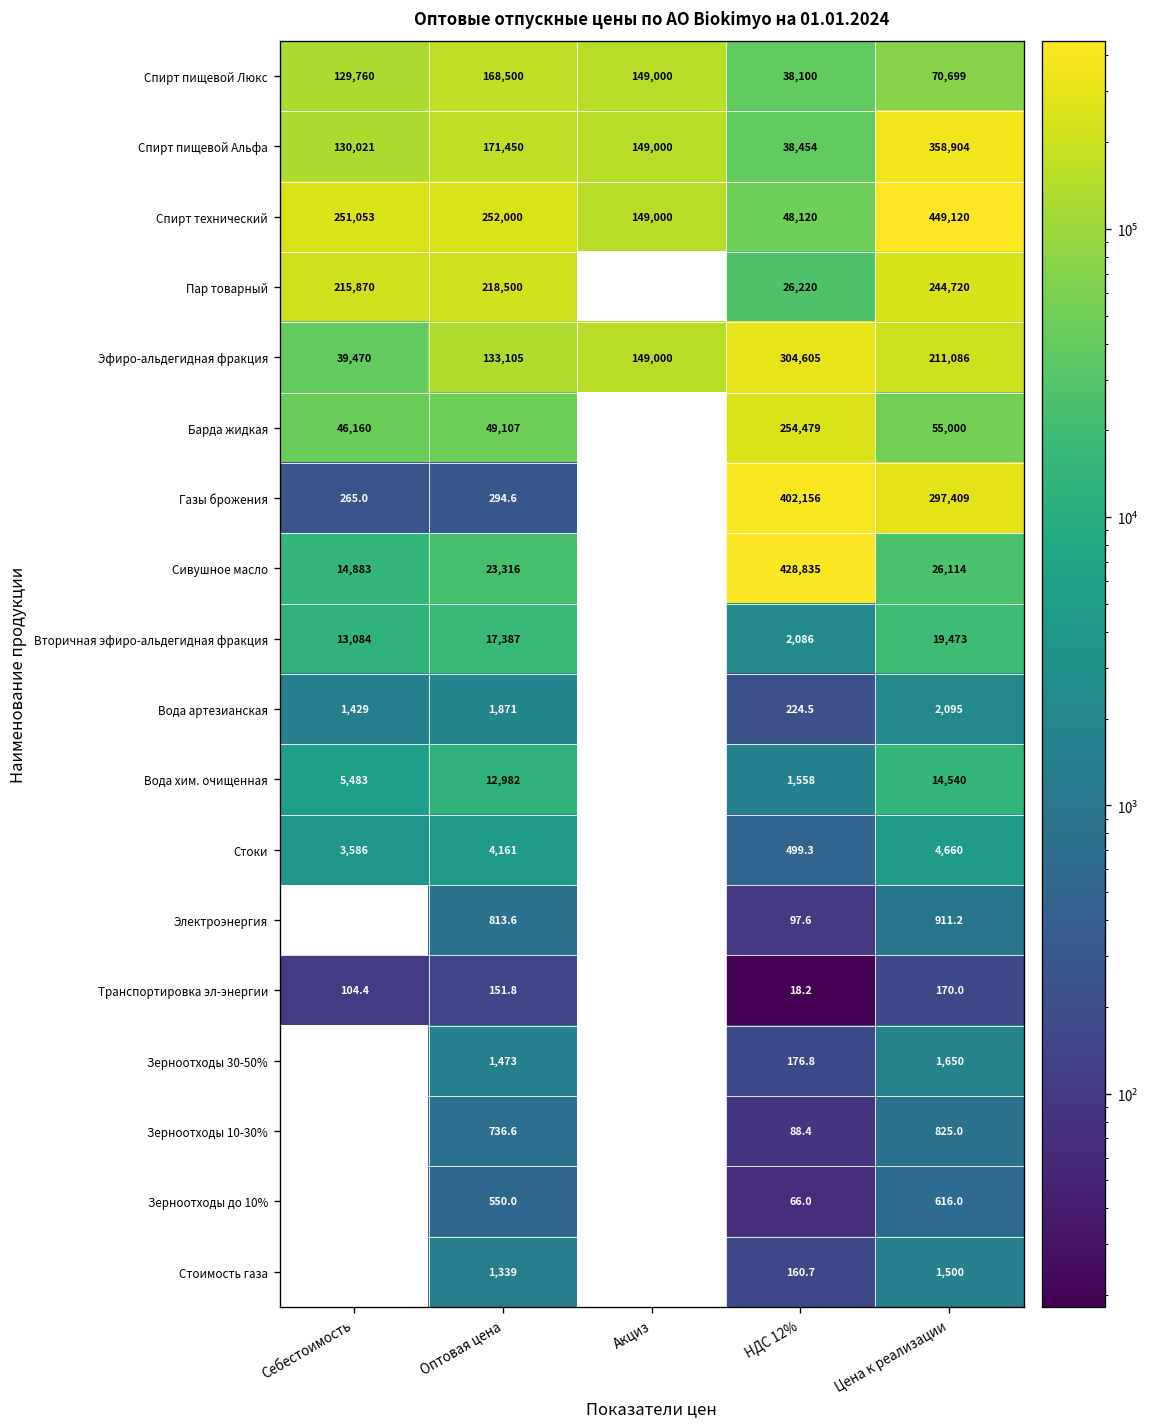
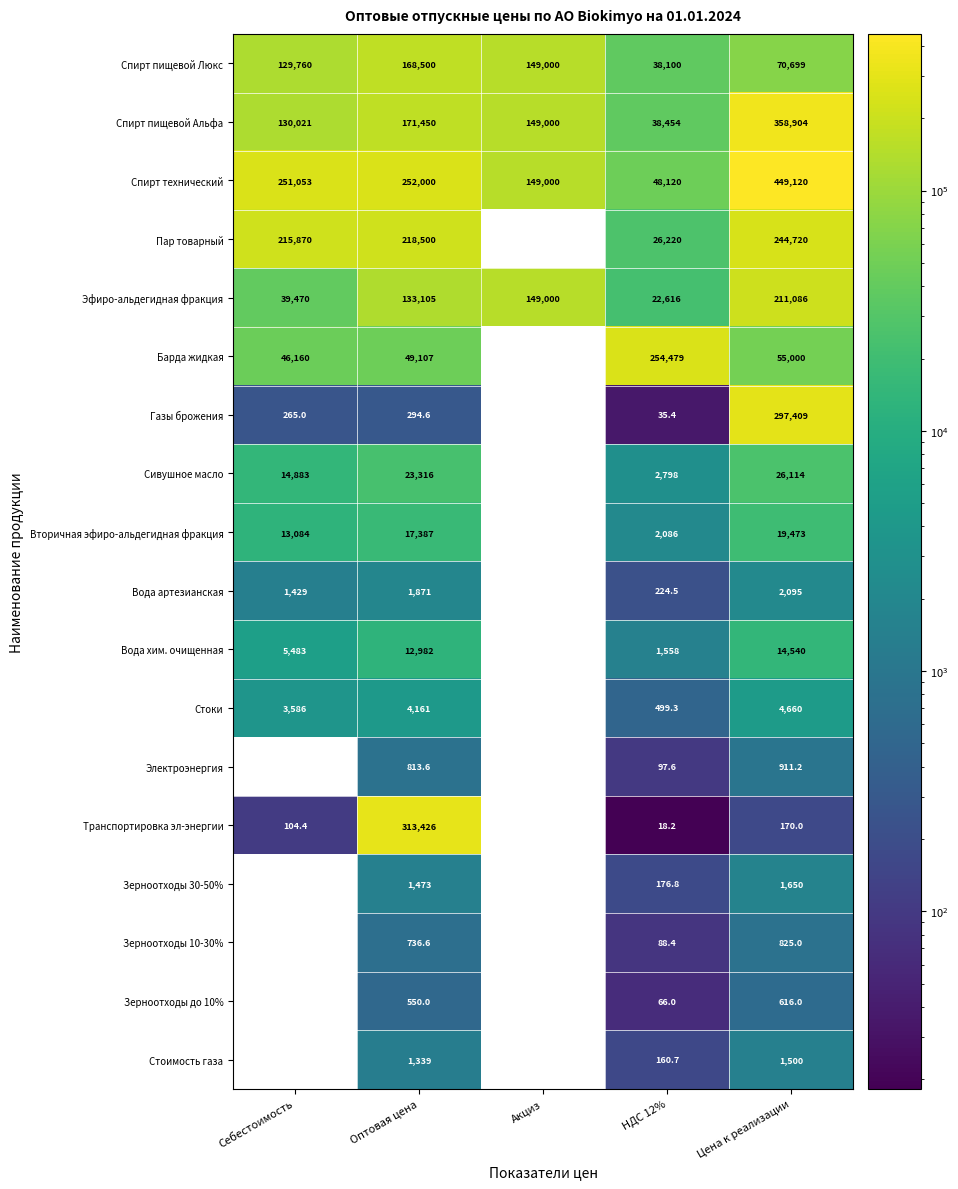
Эфиро-альдегидная фракция, НДС 12%: 304,605 -> 22,616
Газы брожения, НДС 12%: 402,156 -> 35.4
Сивушное масло, НДС 12%: 428,835 -> 2,798
Транспортировка эл-энергии, Оптовая цена: 151.8 -> 313,426
